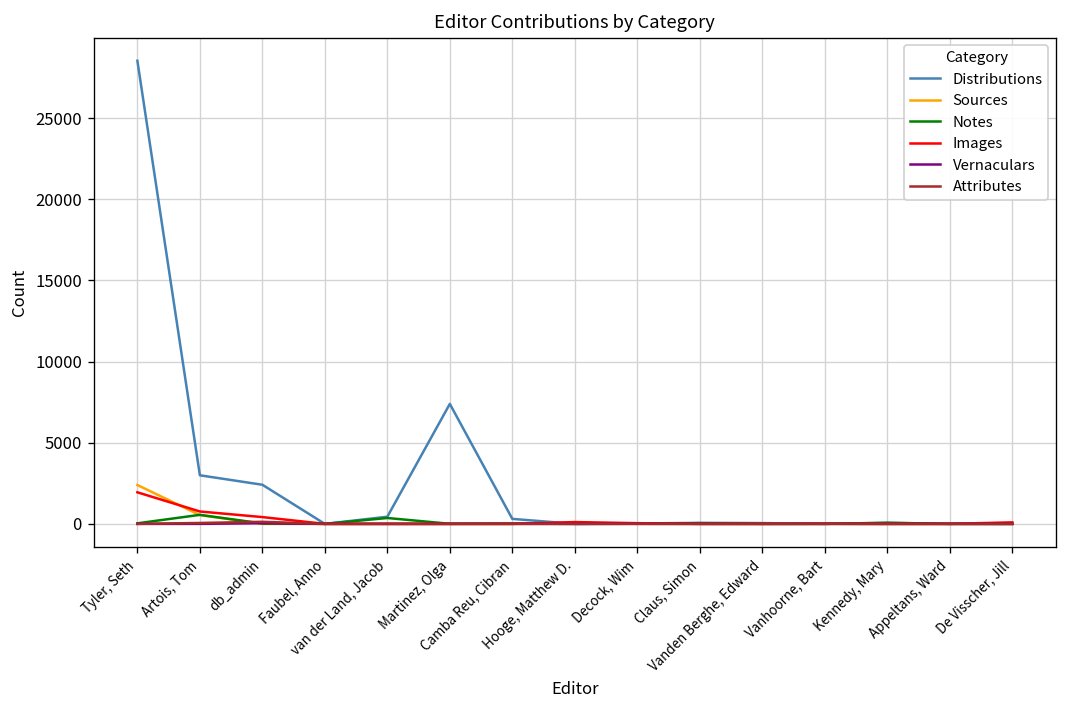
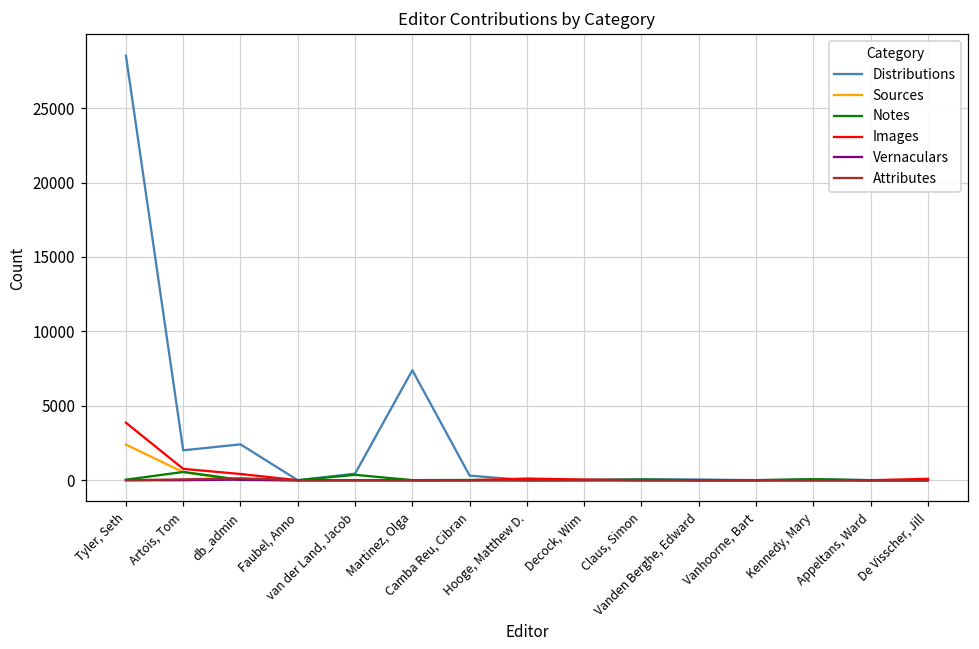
Images, Tyler, Seth: 1900 -> 3900
Distributions, Artois, Tom: 3000 -> 2000
